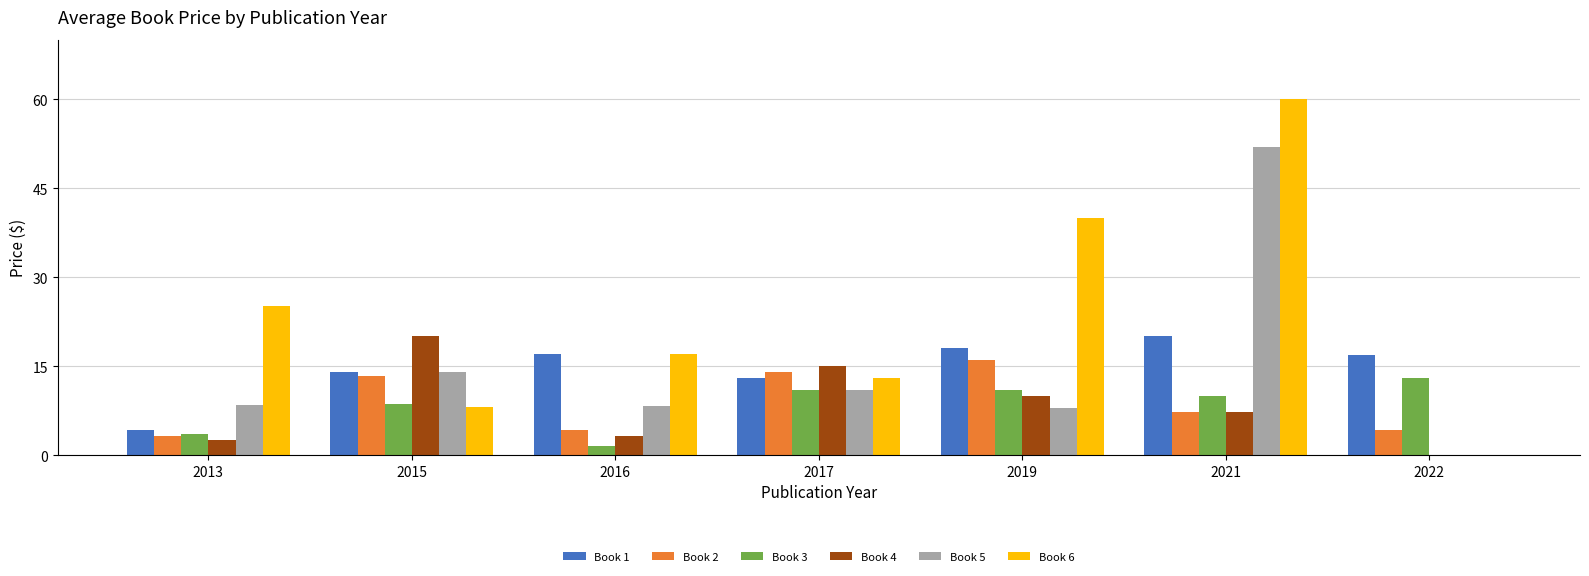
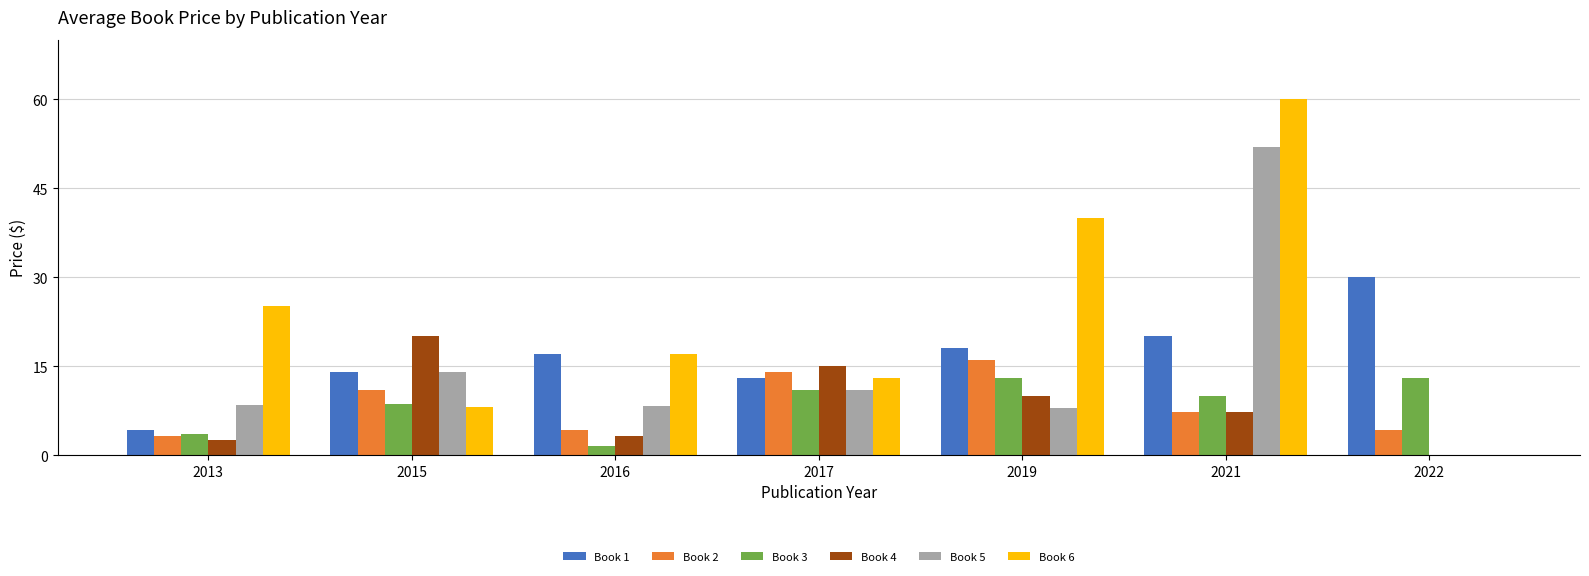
Book 2, 2015: 13 -> 11
Book 3, 2019: 11 -> 13
Book 1, 2022: 17 -> 30
